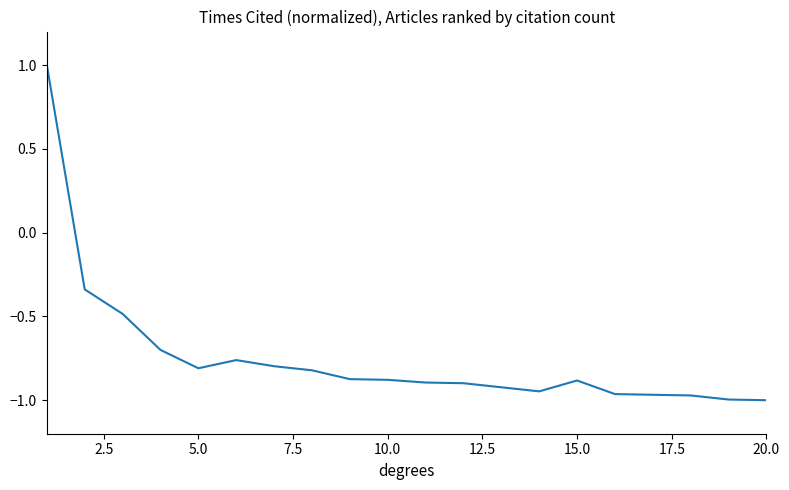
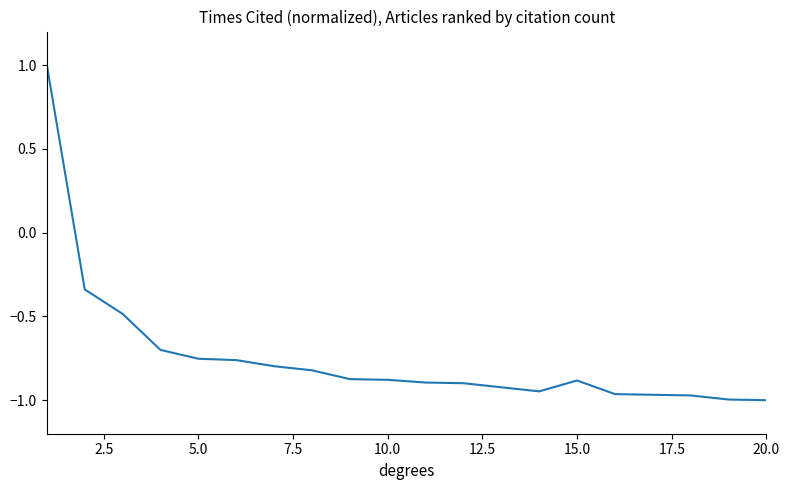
5.0: -0.81 -> -0.75
